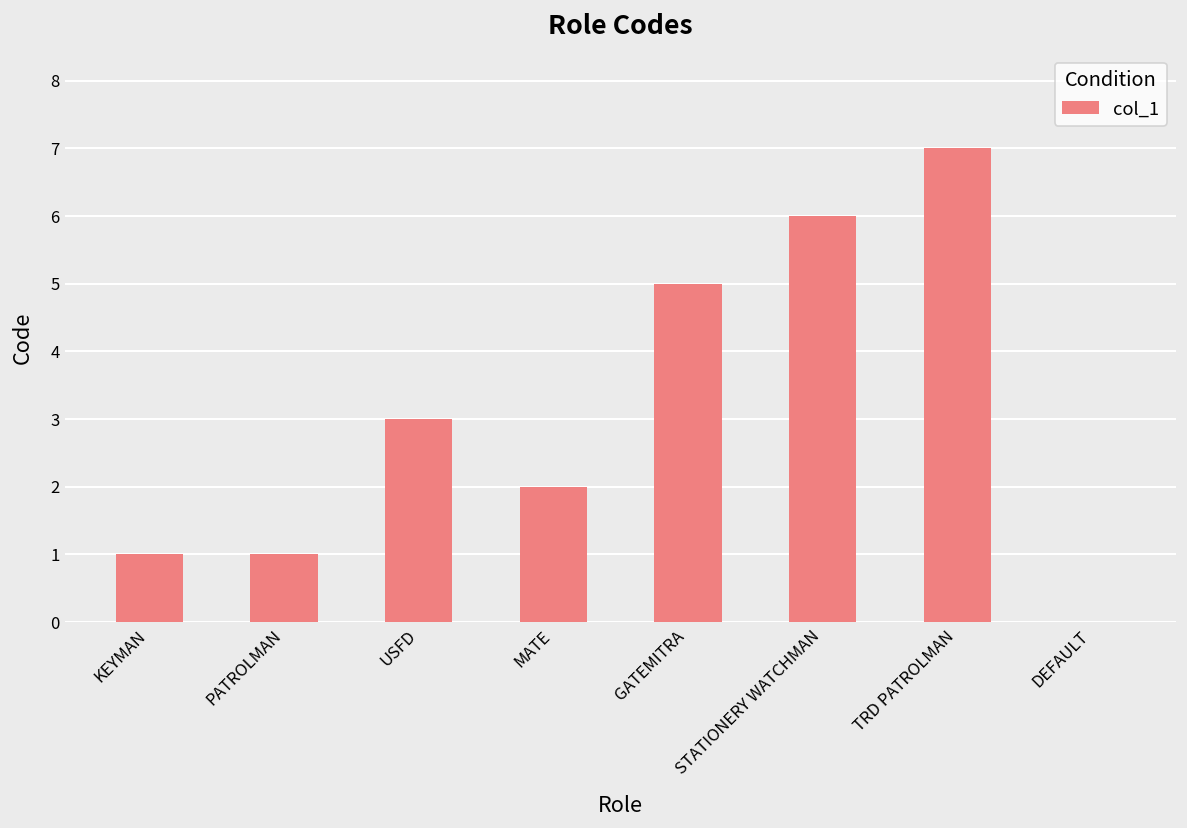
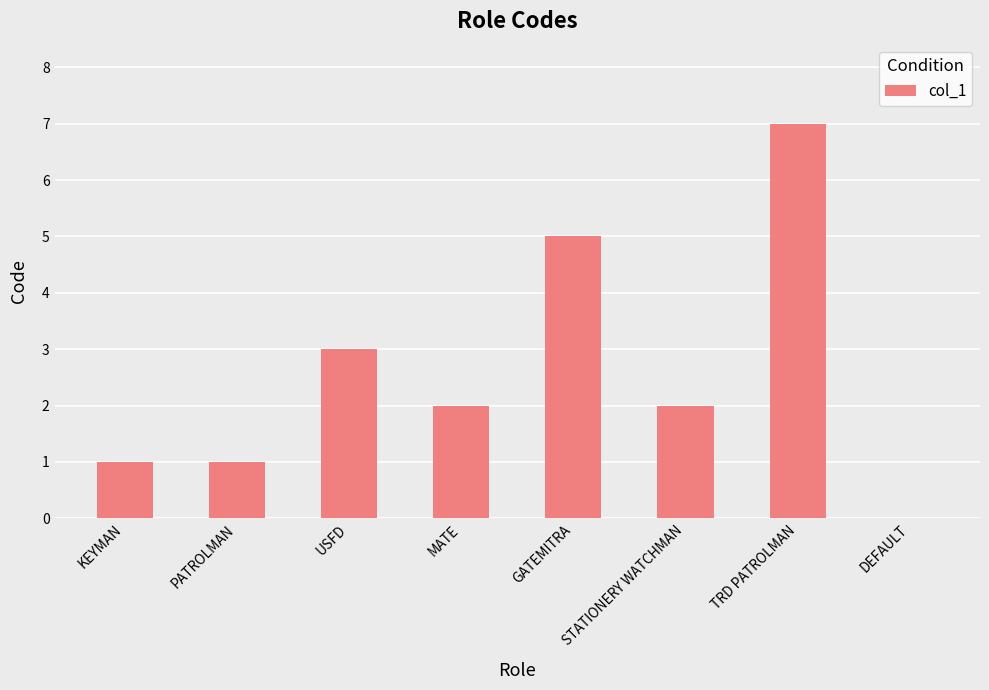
STATIONERY WATCHMAN: 6 -> 2
